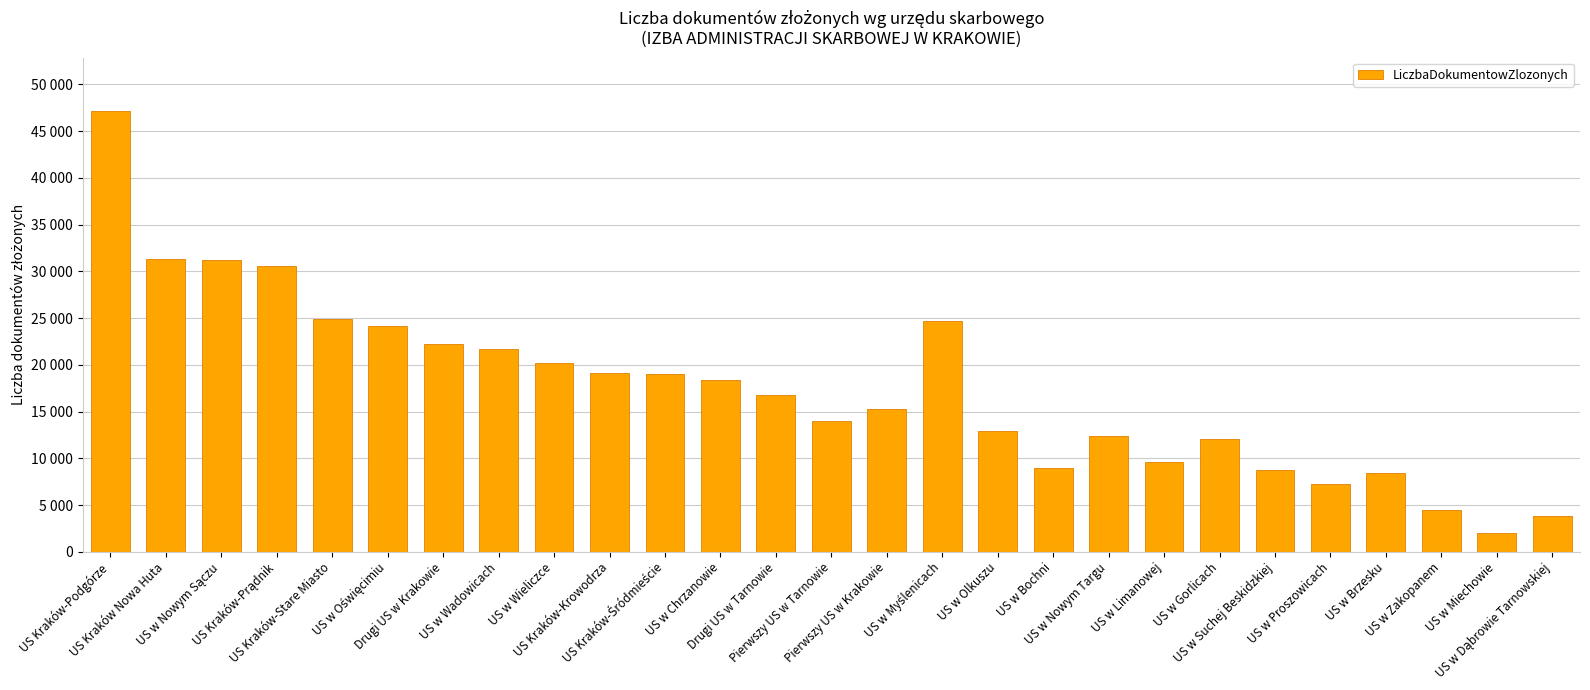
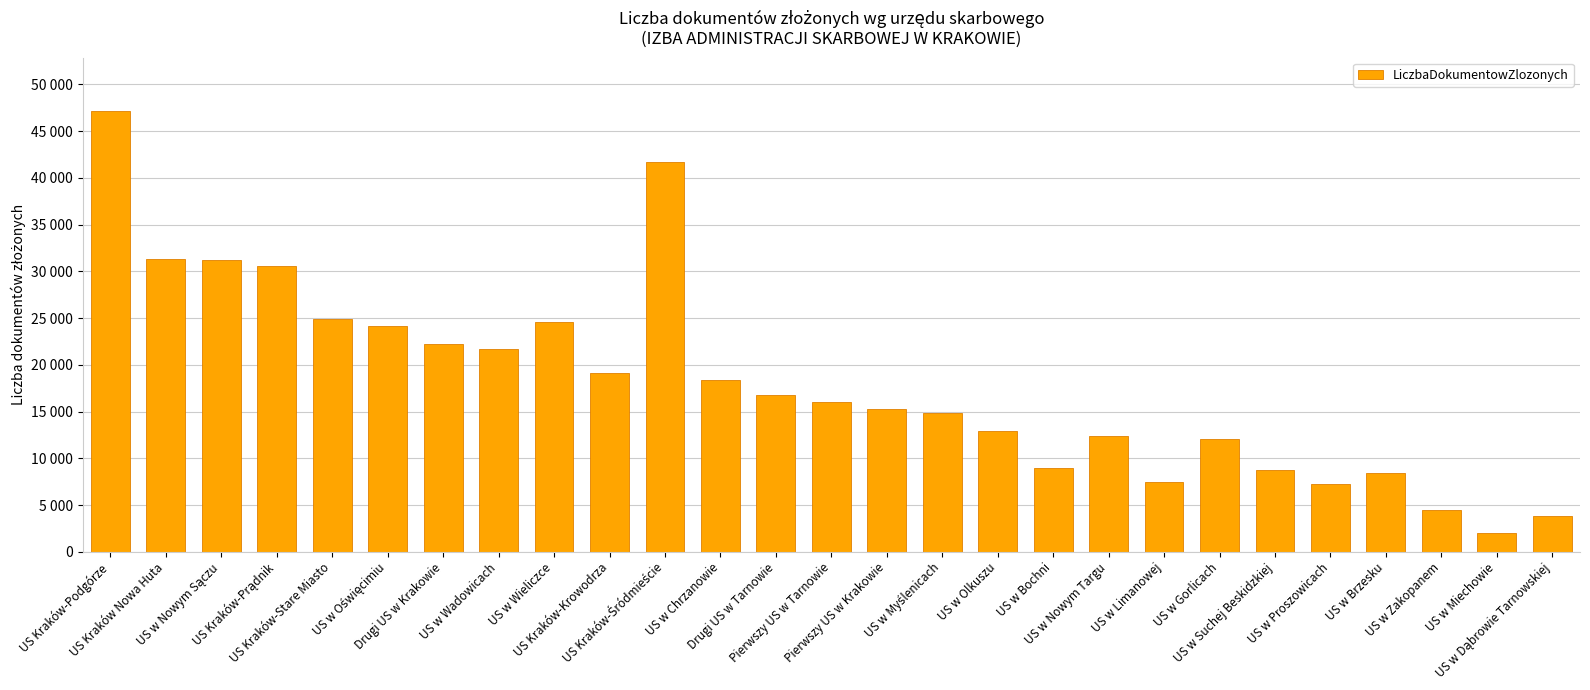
US w Wieliczce: 20000 -> 25000
US Kraków-Śródmieście: 19000 -> 42000
Pierwszy US w Tarnowie: 14000 -> 16000
US w Myślenicach: 25000 -> 15000
US w Limanowej: 10000 -> 7000
